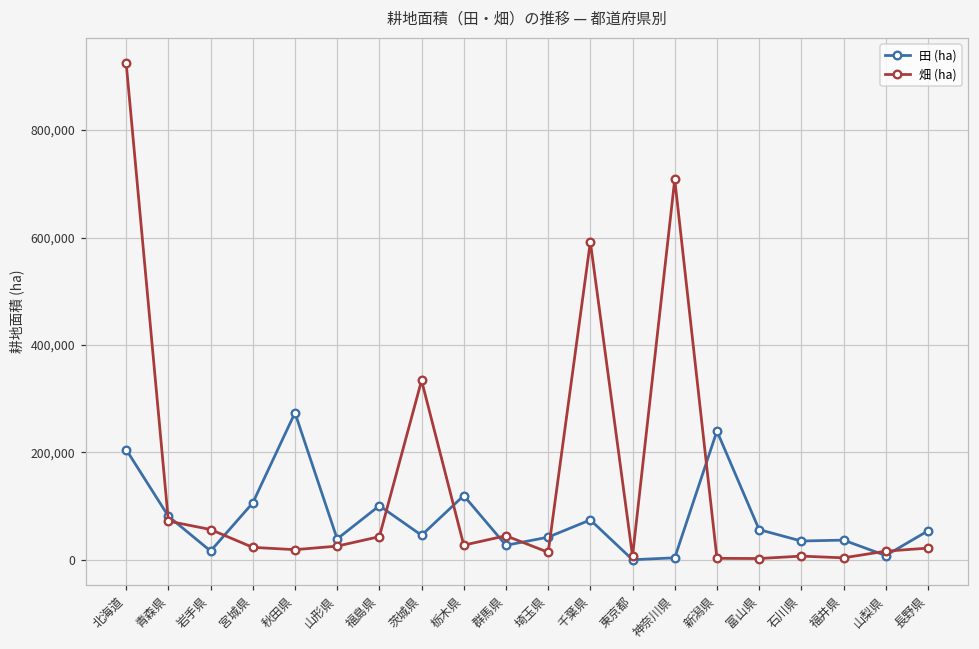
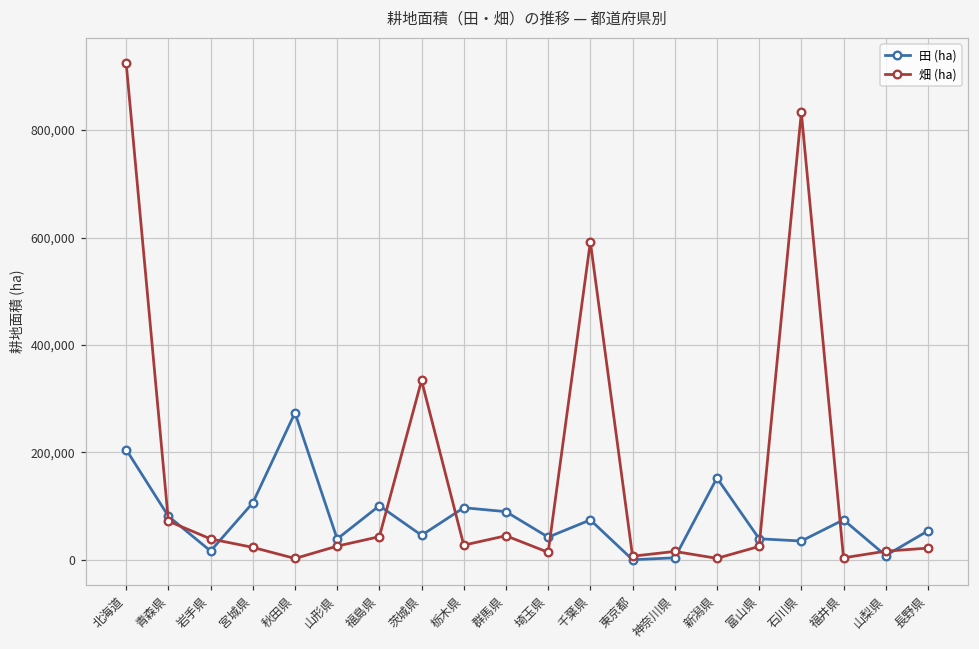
畑 (ha), 岩手県: 60,000 -> 40,000
畑 (ha), 秋田県: 20,000 -> 0
田 (ha), 栃木県: 120,000 -> 100,000
田 (ha), 群馬県: 30,000 -> 90,000
畑 (ha), 神奈川県: 710,000 -> 20,000
田 (ha), 新潟県: 240,000 -> 150,000
田 (ha), 富山県: 60,000 -> 40,000
畑 (ha), 富山県: 0 -> 30,000
畑 (ha), 石川県: 10,000 -> 830,000
田 (ha), 福井県: 40,000 -> 70,000
